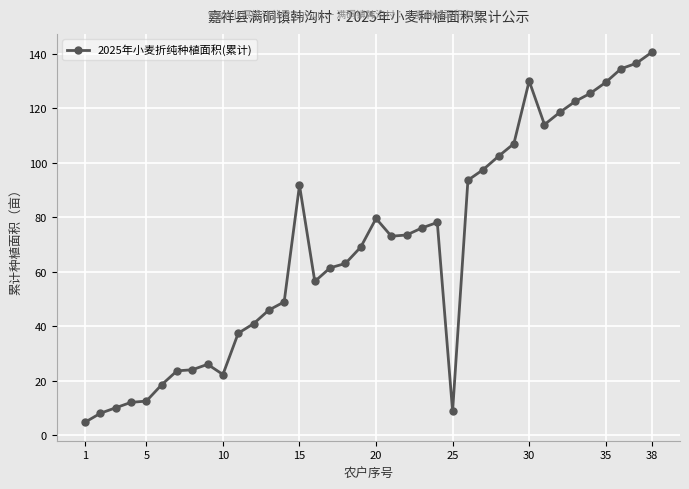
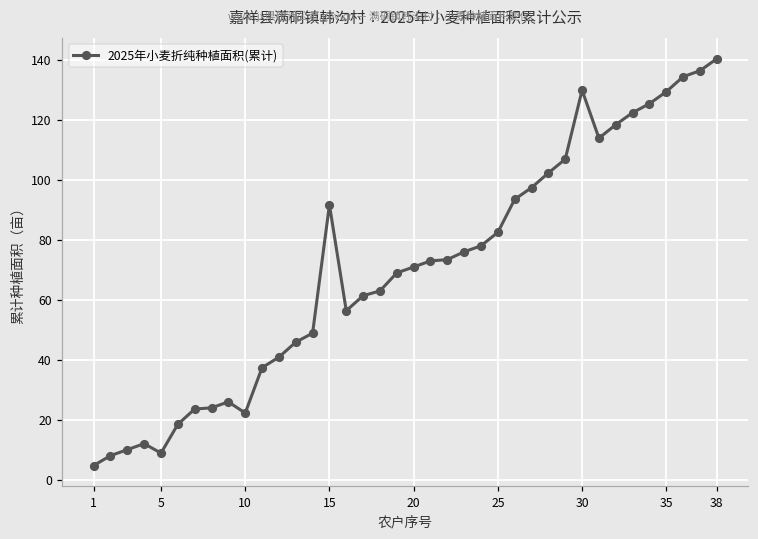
5: 13 -> 9
20: 80 -> 71
25: 9 -> 83
